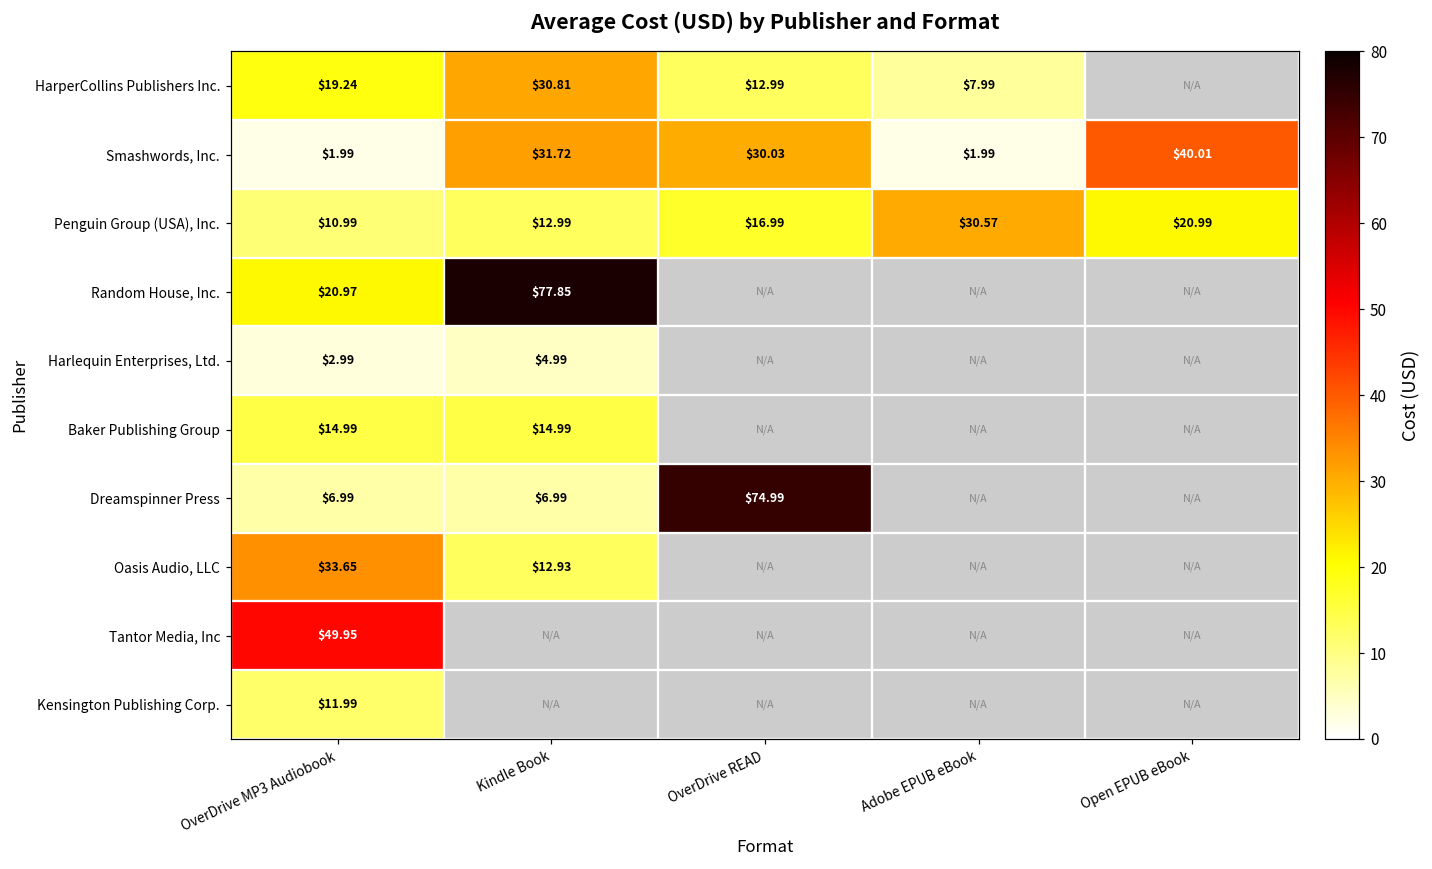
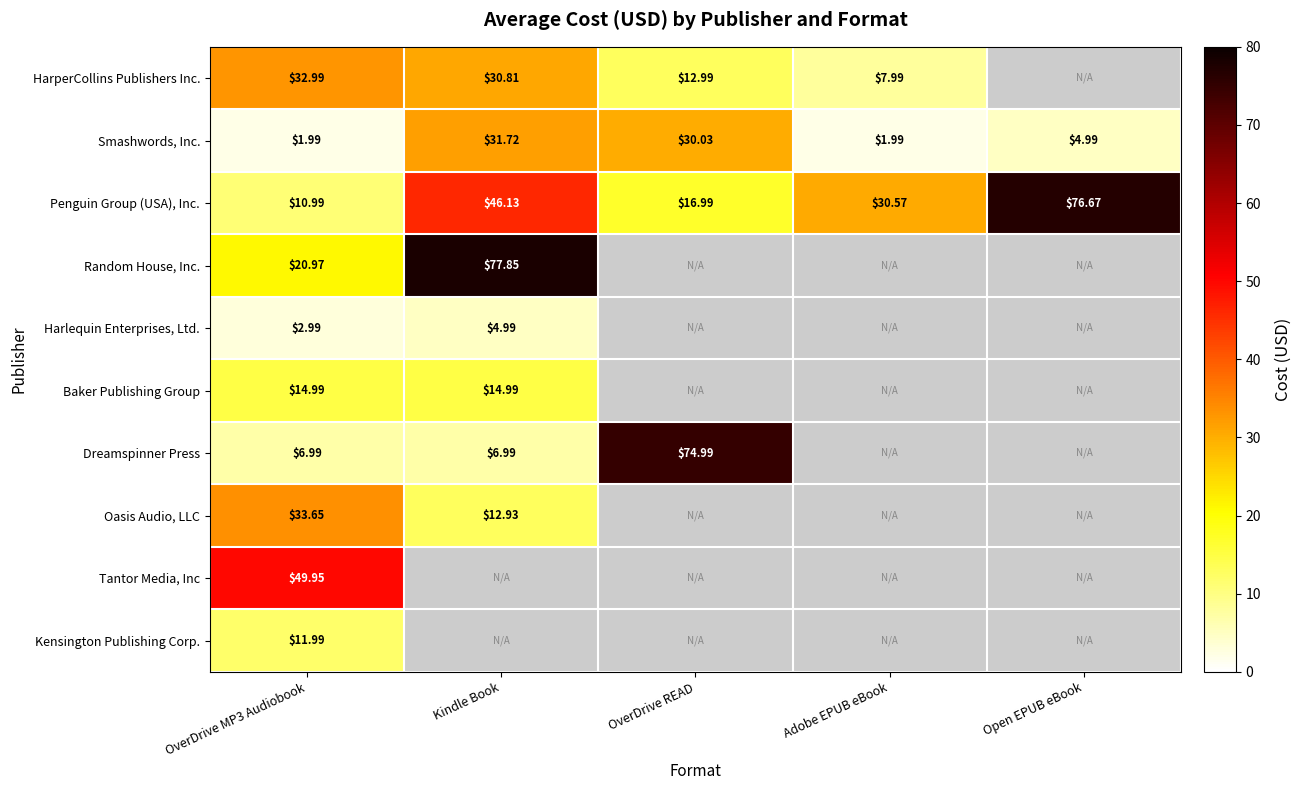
HarperCollins Publishers Inc., OverDrive MP3 Audiobook: $19.24 -> $32.99
Smashwords, Inc., Open EPUB eBook: $40.01 -> $4.99
Penguin Group (USA), Inc., Kindle Book: $12.99 -> $46.13
Penguin Group (USA), Inc., Open EPUB eBook: $20.99 -> $76.67
